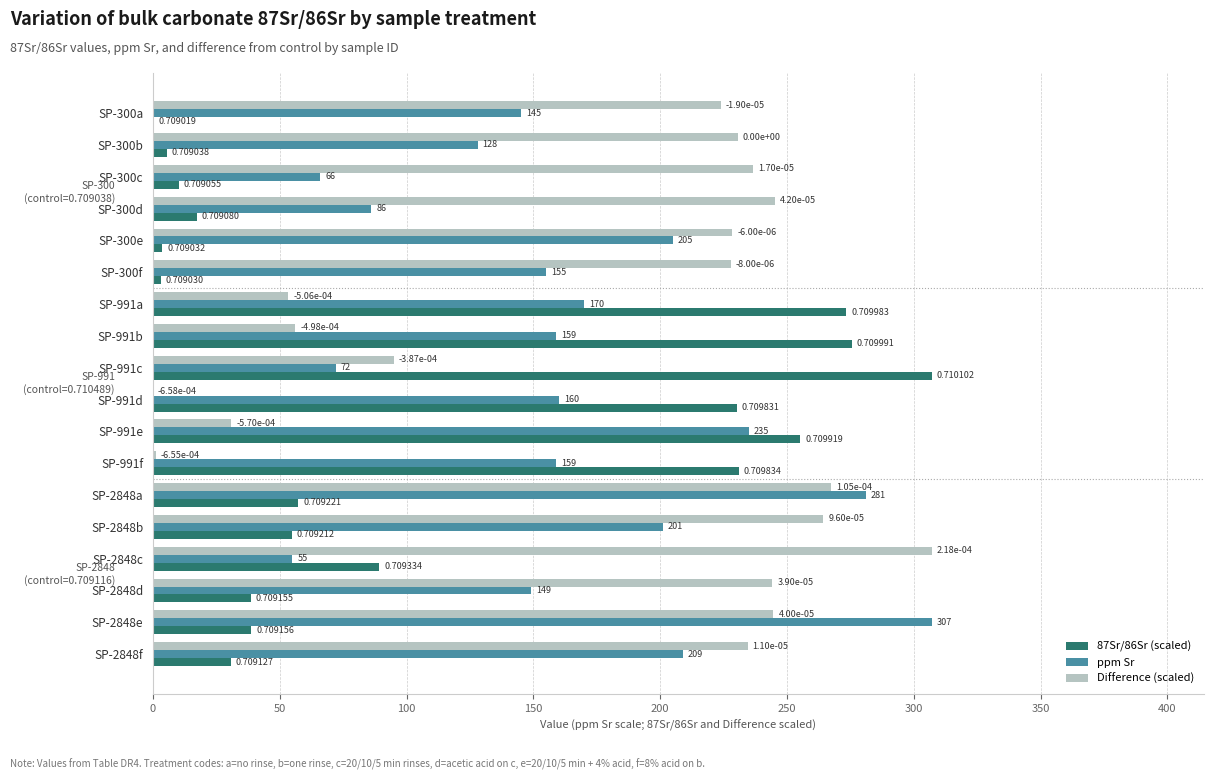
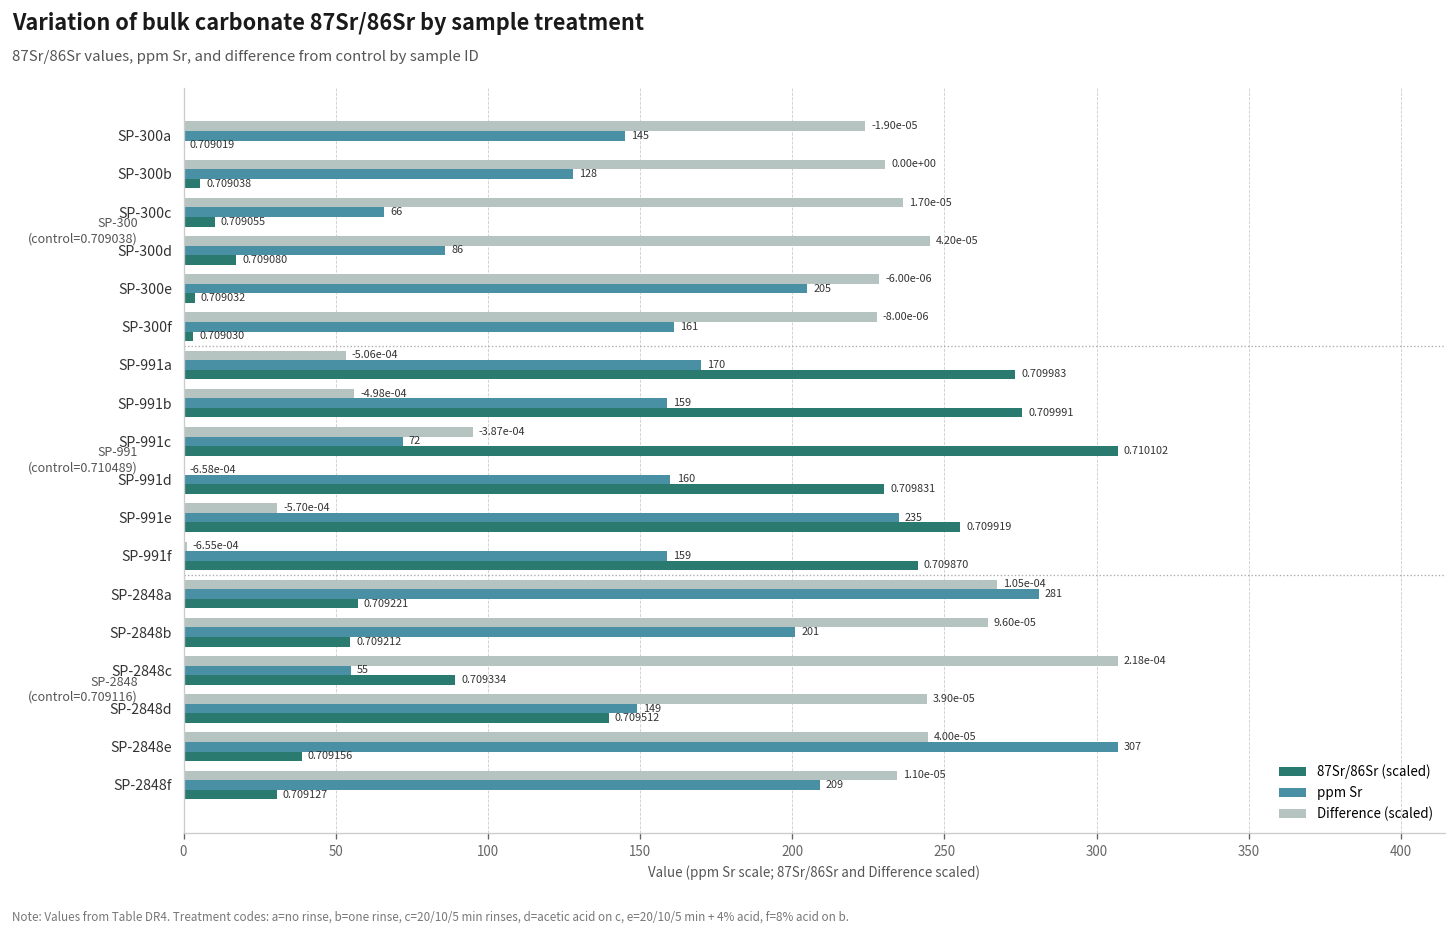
ppm Sr, SP-300f: 155 -> 161
87Sr/86Sr (scaled), SP-991f: 0.709834 -> 0.709870
87Sr/86Sr (scaled), SP-2848d: 0.709155 -> 0.709512
